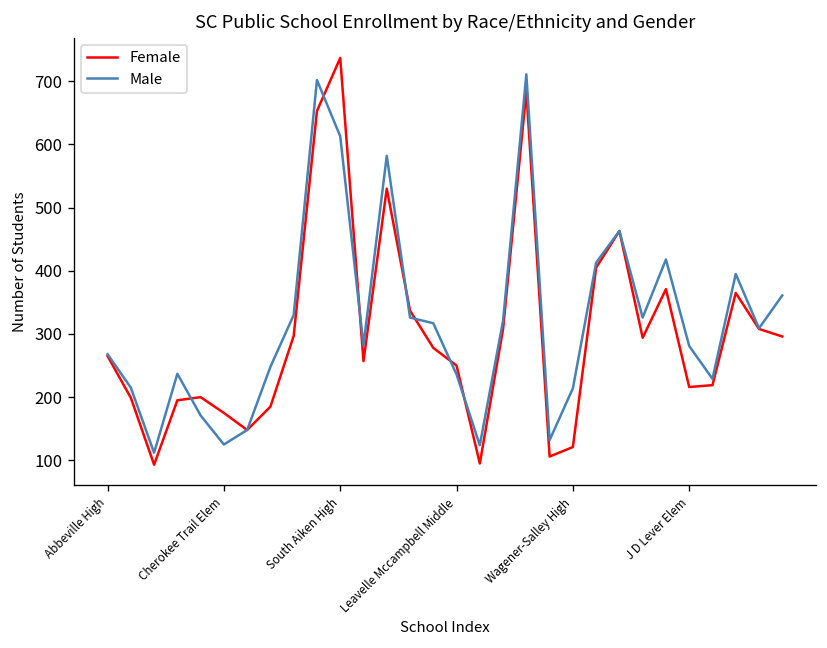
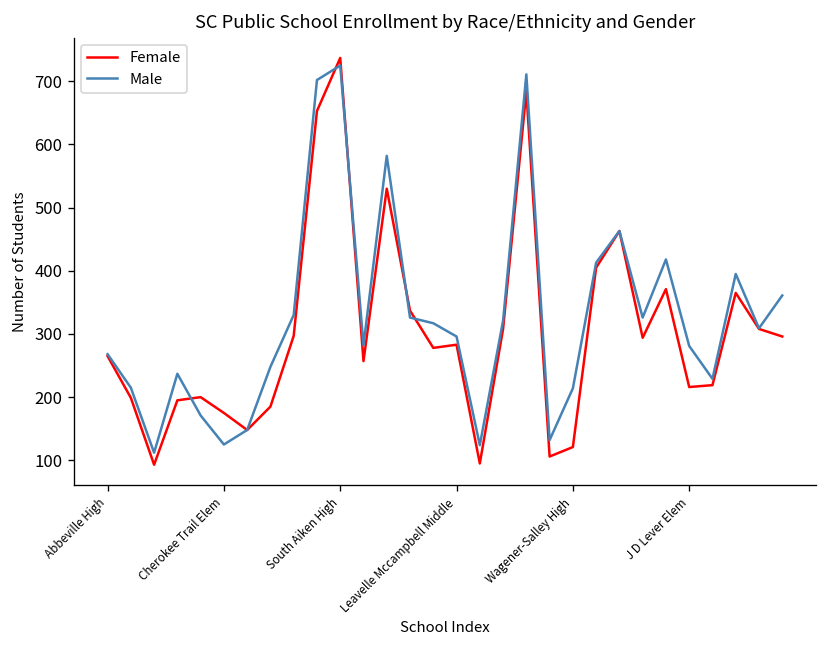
Male, South Aiken High: 610 -> 730
Female, Leavelle Mccampbell Middle: 250 -> 280
Male, Leavelle Mccampbell Middle: 240 -> 300
